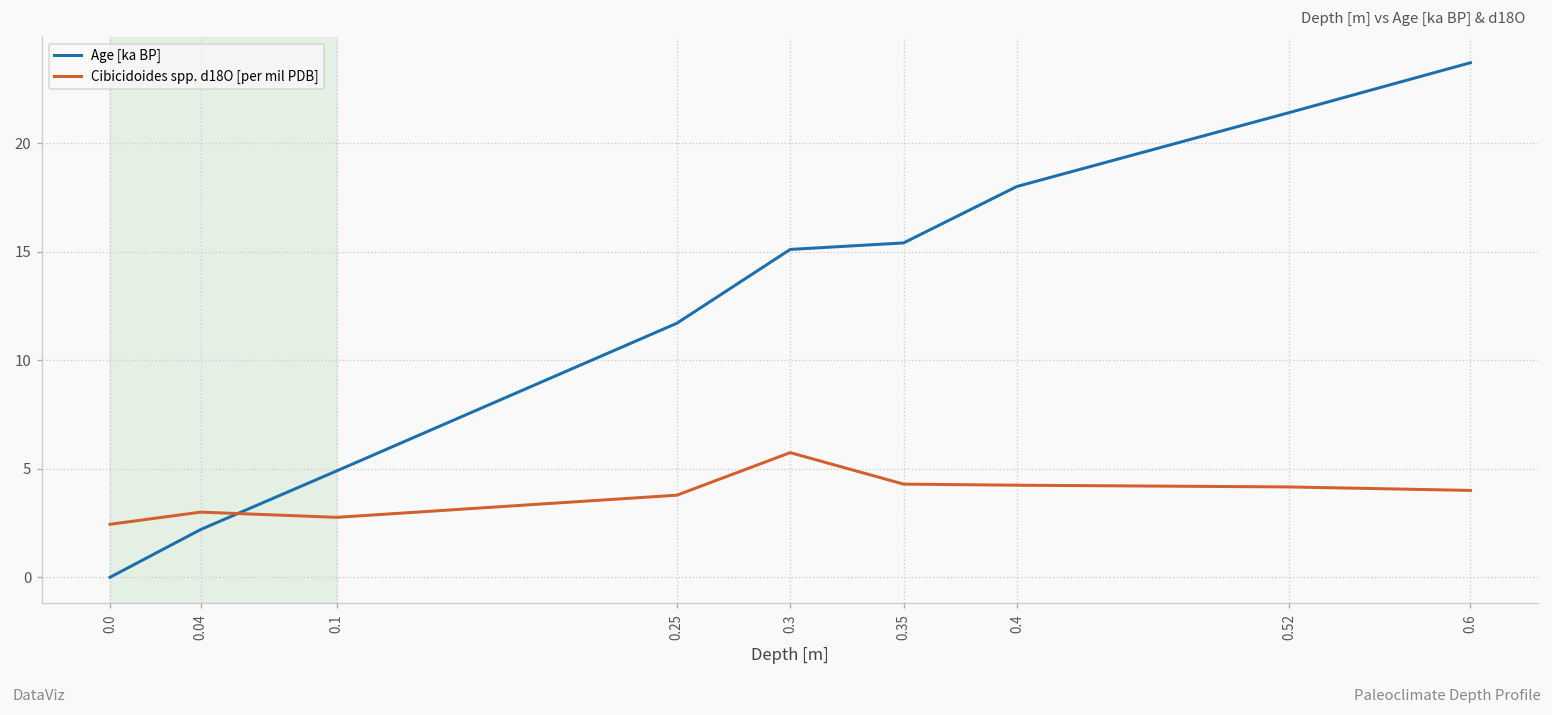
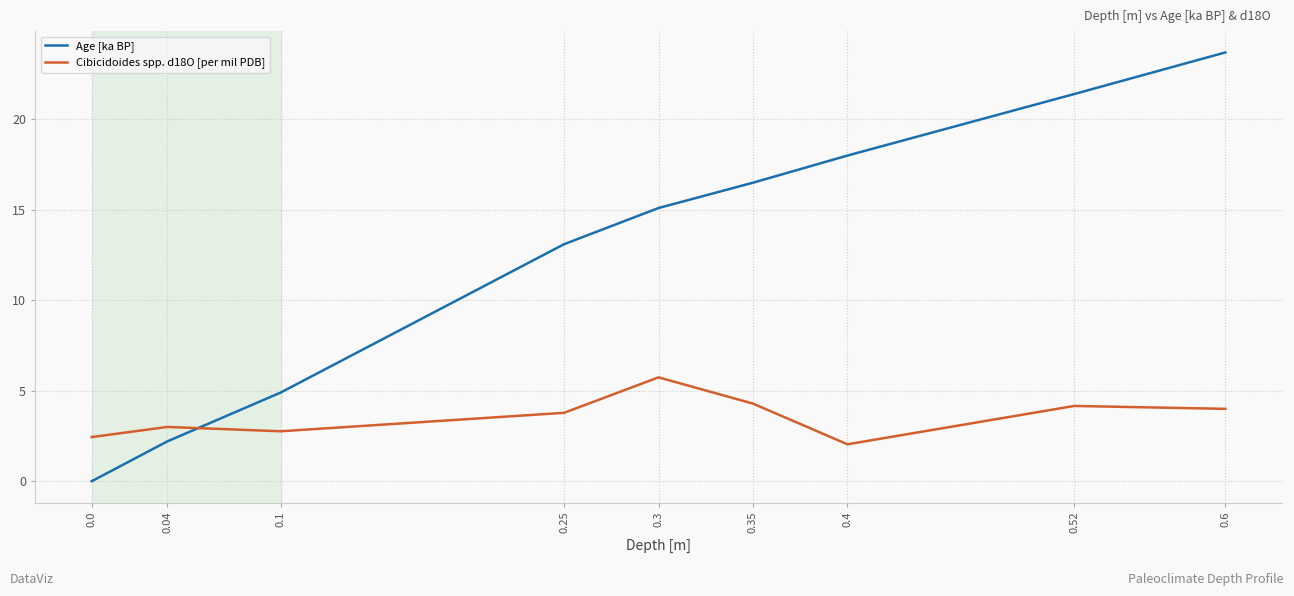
Age [ka BP], 0.25: 11.7 -> 13.1
Age [ka BP], 0.35: 15.4 -> 16.5
Cibicidoides spp. d18O [per mil PDB], 0.4: 4.2 -> 2.0
